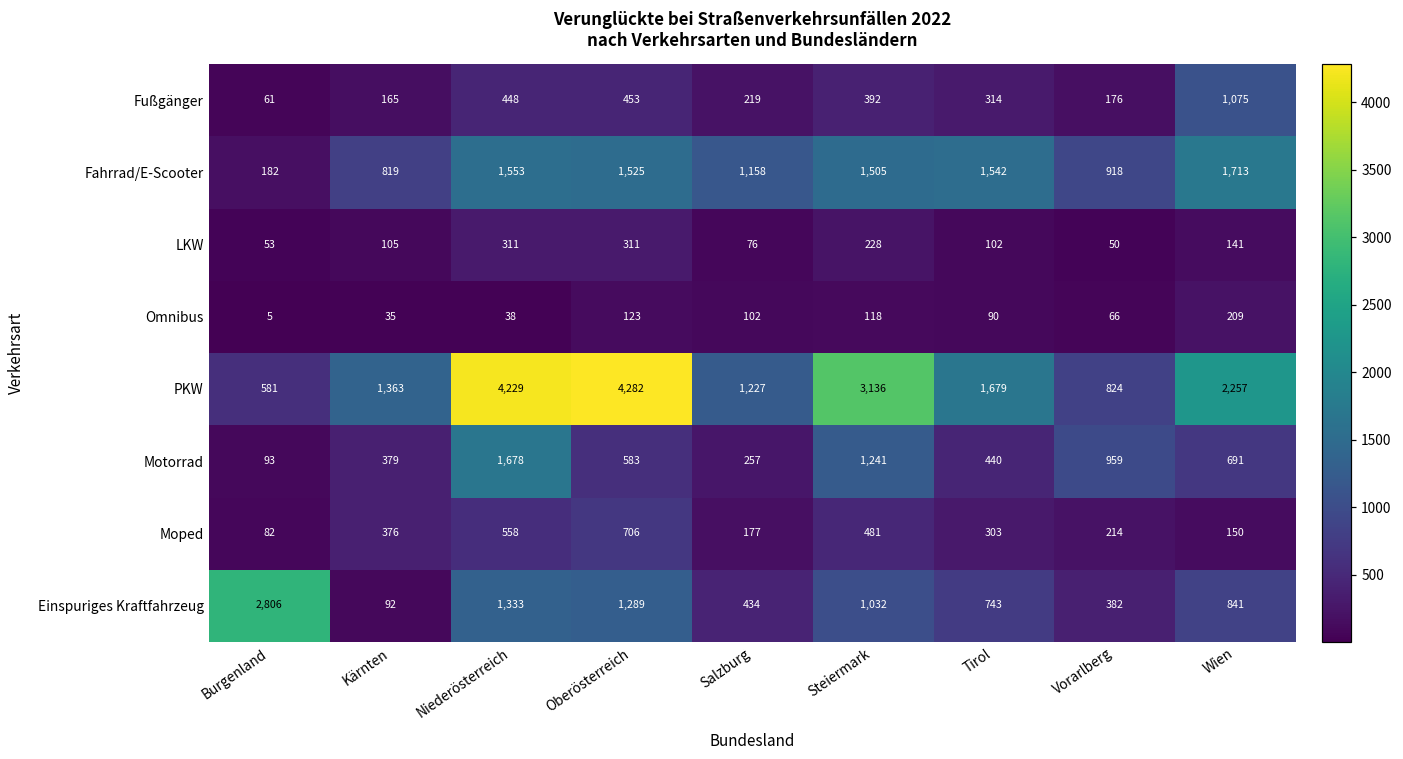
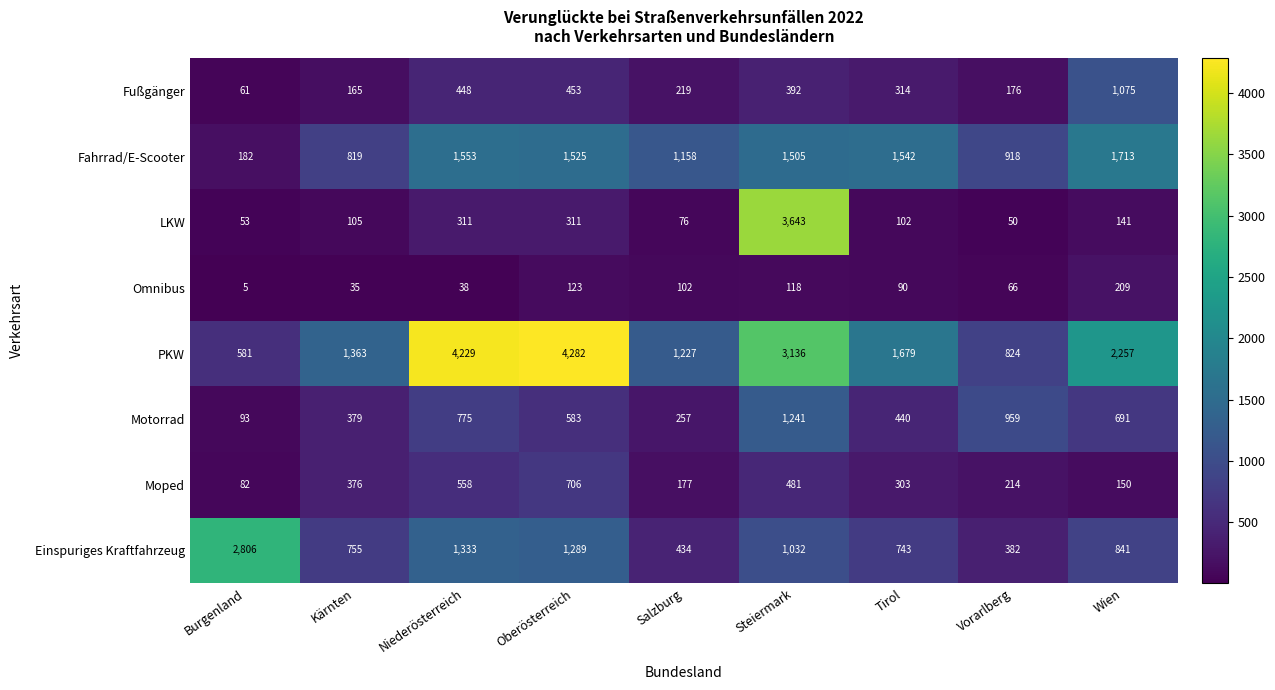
LKW, Steiermark: 228 -> 3,643
Motorrad, Niederösterreich: 1,678 -> 775
Einspuriges Kraftfahrzeug, Kärnten: 92 -> 755
